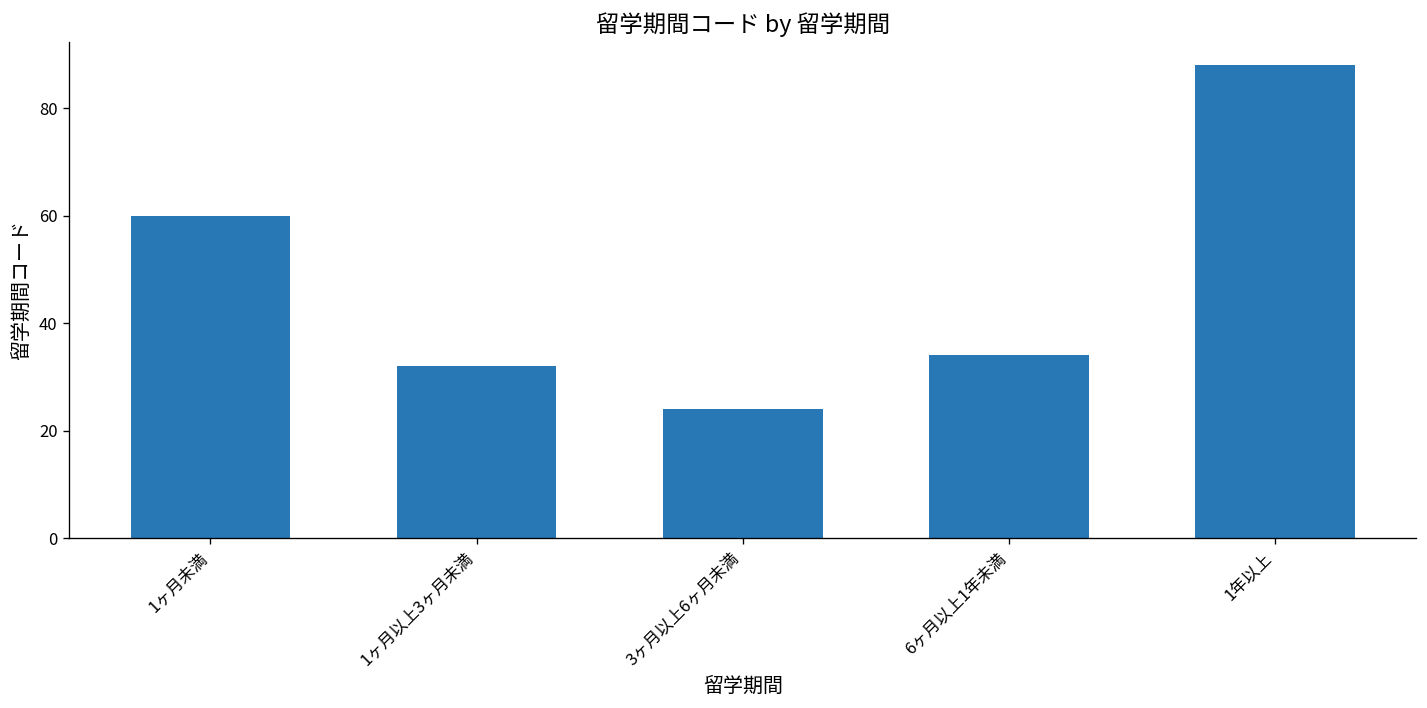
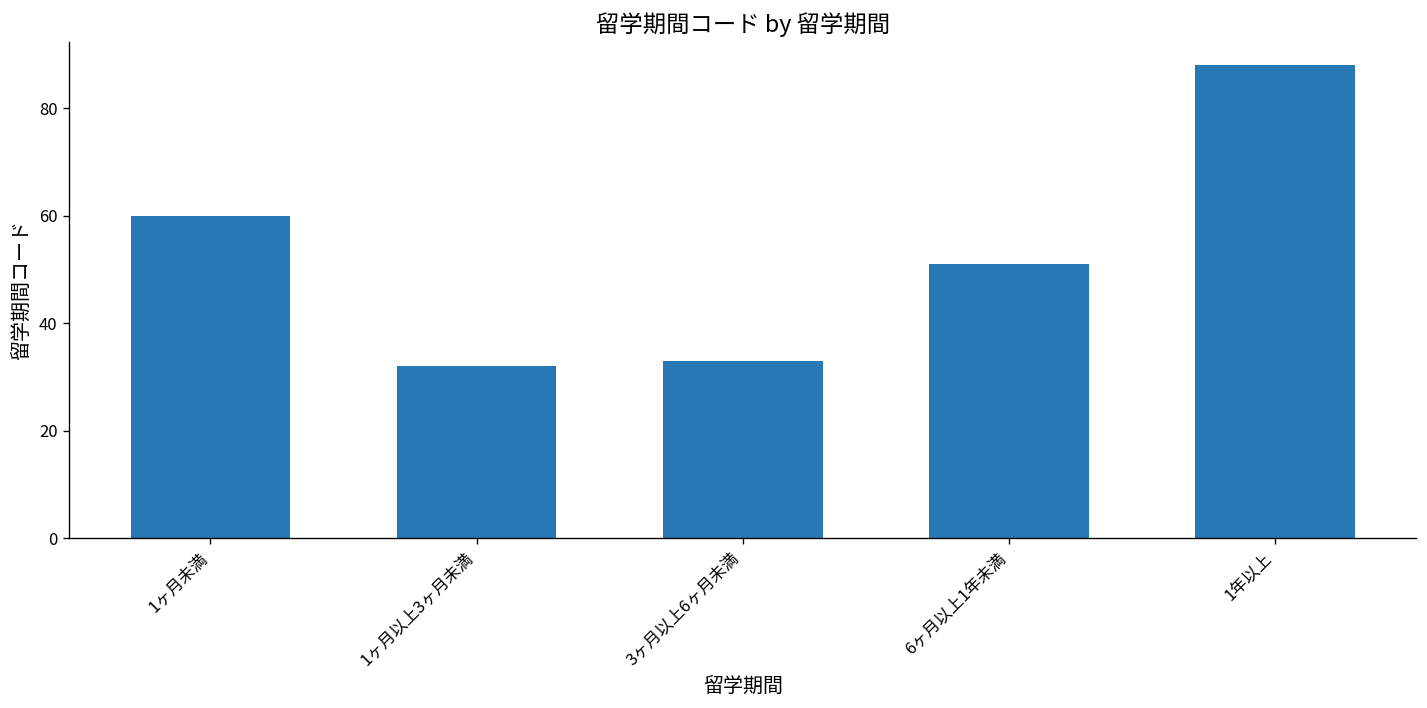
3ヶ月以上6ヶ月未満: 24 -> 33
6ヶ月以上1年未満: 34 -> 51
